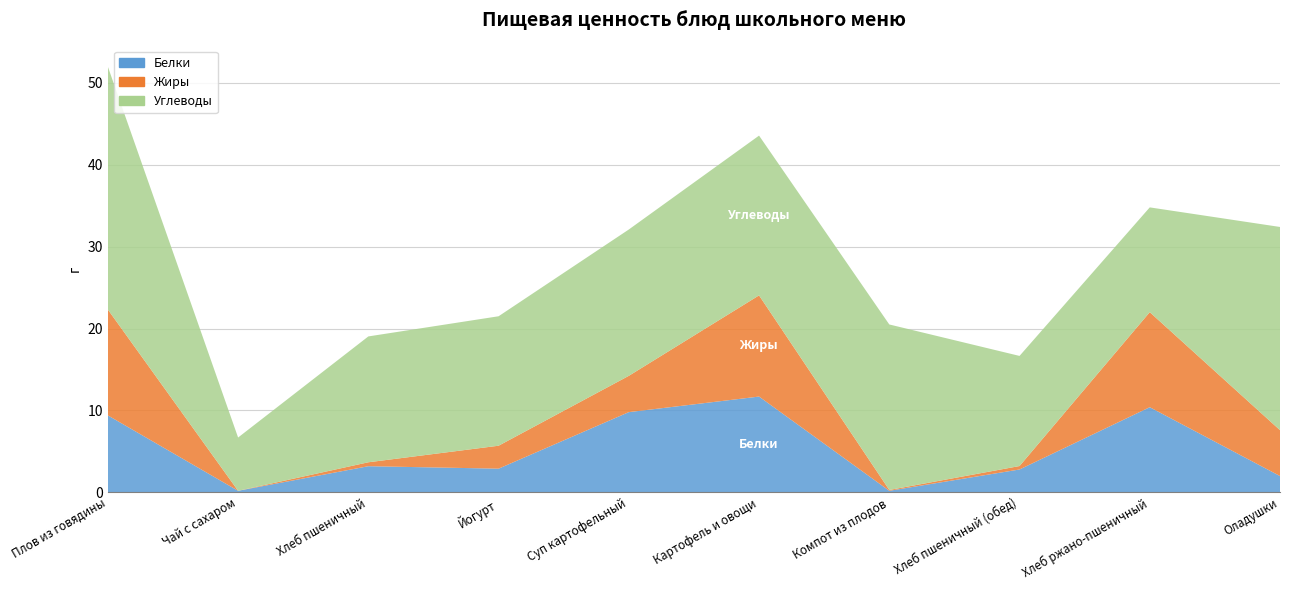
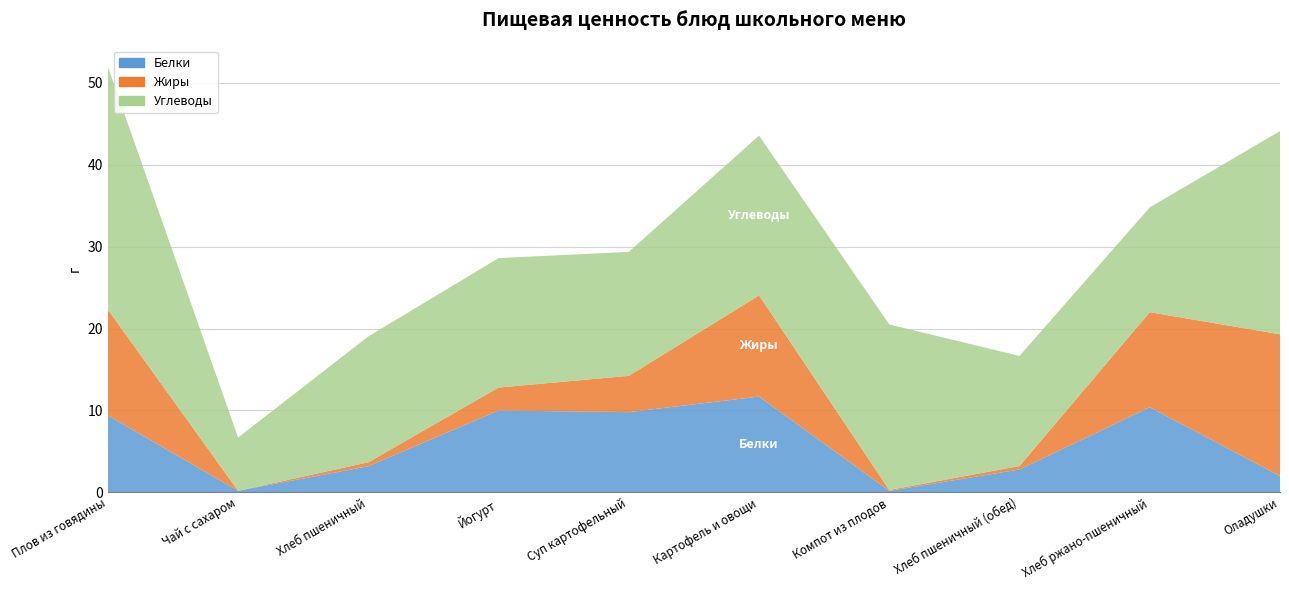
Белки, Йогурт: 3 -> 10
Углеводы, Суп картофельный: 18 -> 15
Жиры, Оладушки: 6 -> 17
